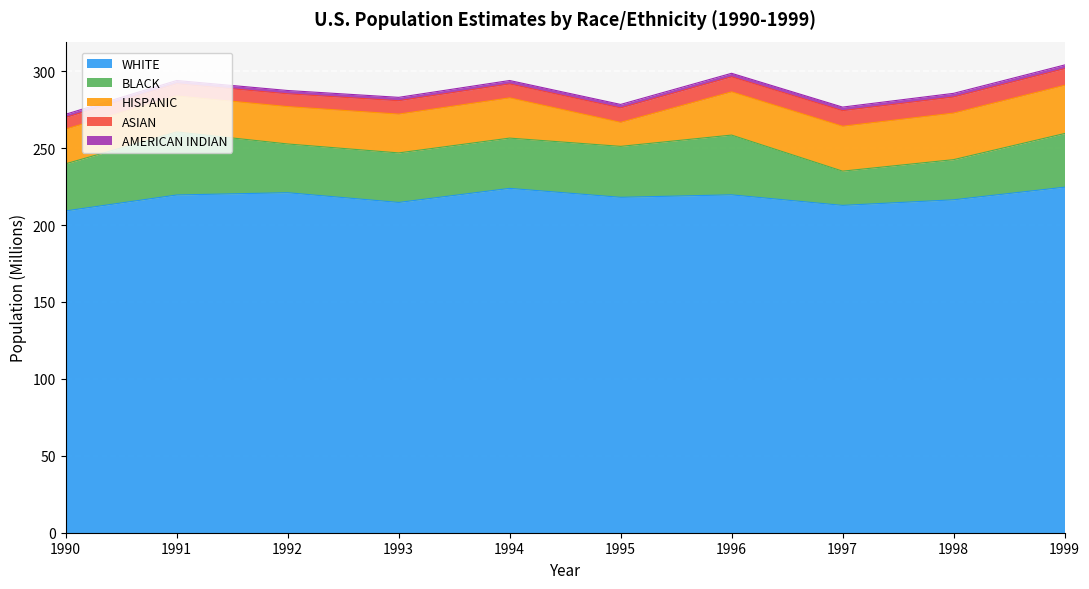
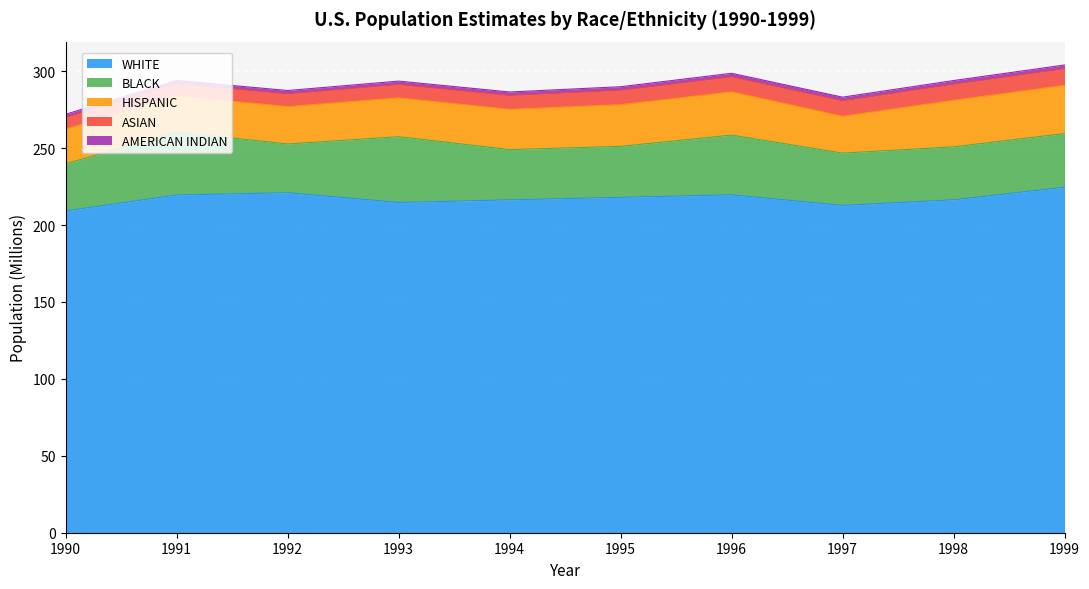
BLACK, 1993: 32 -> 43
WHITE, 1994: 224 -> 216
HISPANIC, 1995: 16 -> 27
BLACK, 1997: 22 -> 34
HISPANIC, 1997: 29 -> 24
BLACK, 1998: 26 -> 34
